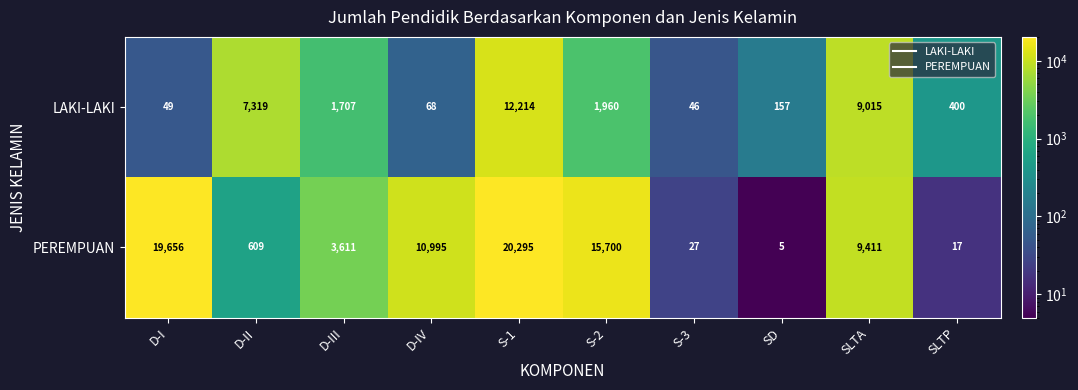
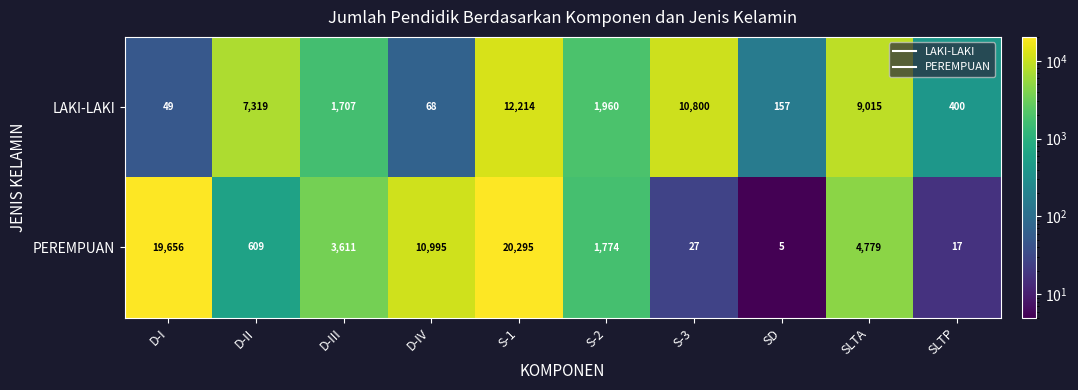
LAKI-LAKI, S-3: 46 -> 10,800
PEREMPUAN, S-2: 15,700 -> 1,774
PEREMPUAN, SLTA: 9,411 -> 4,779
